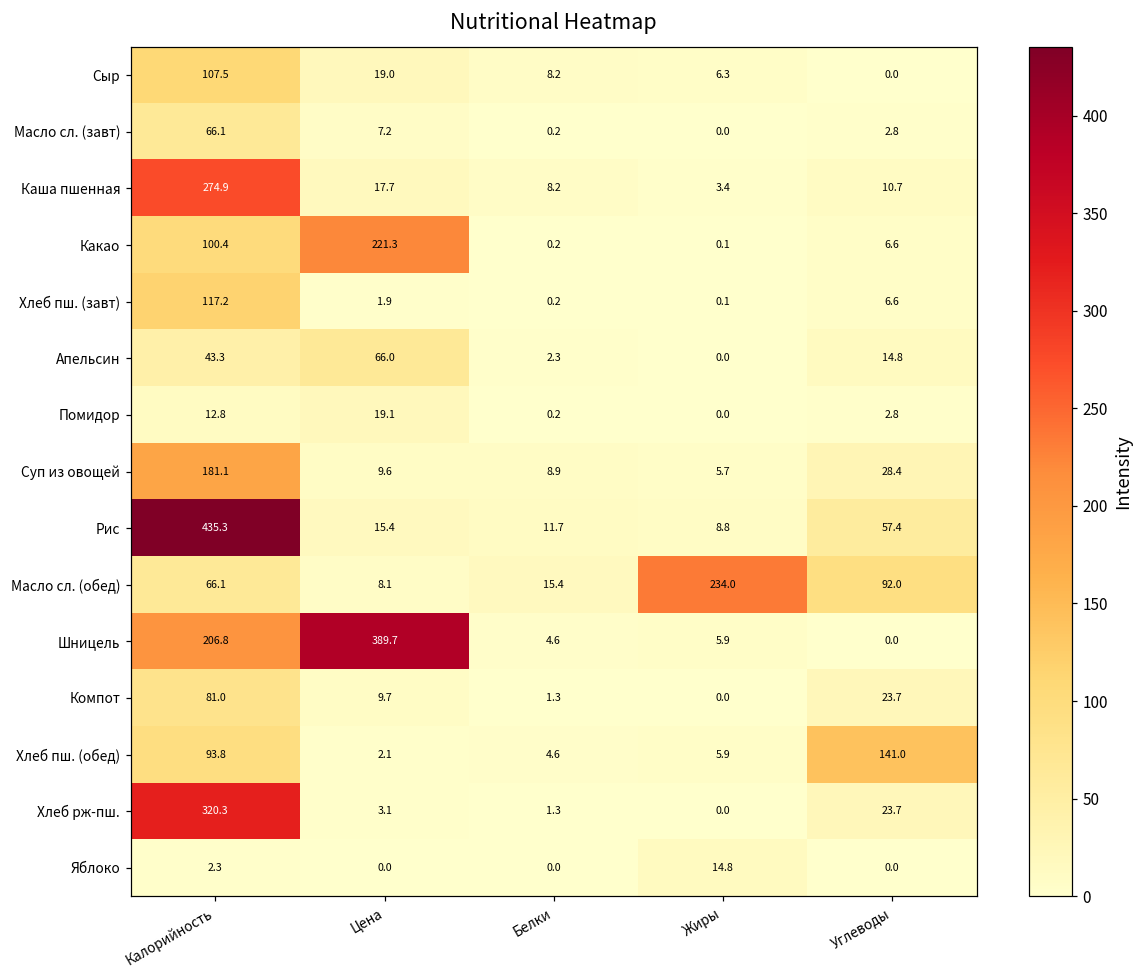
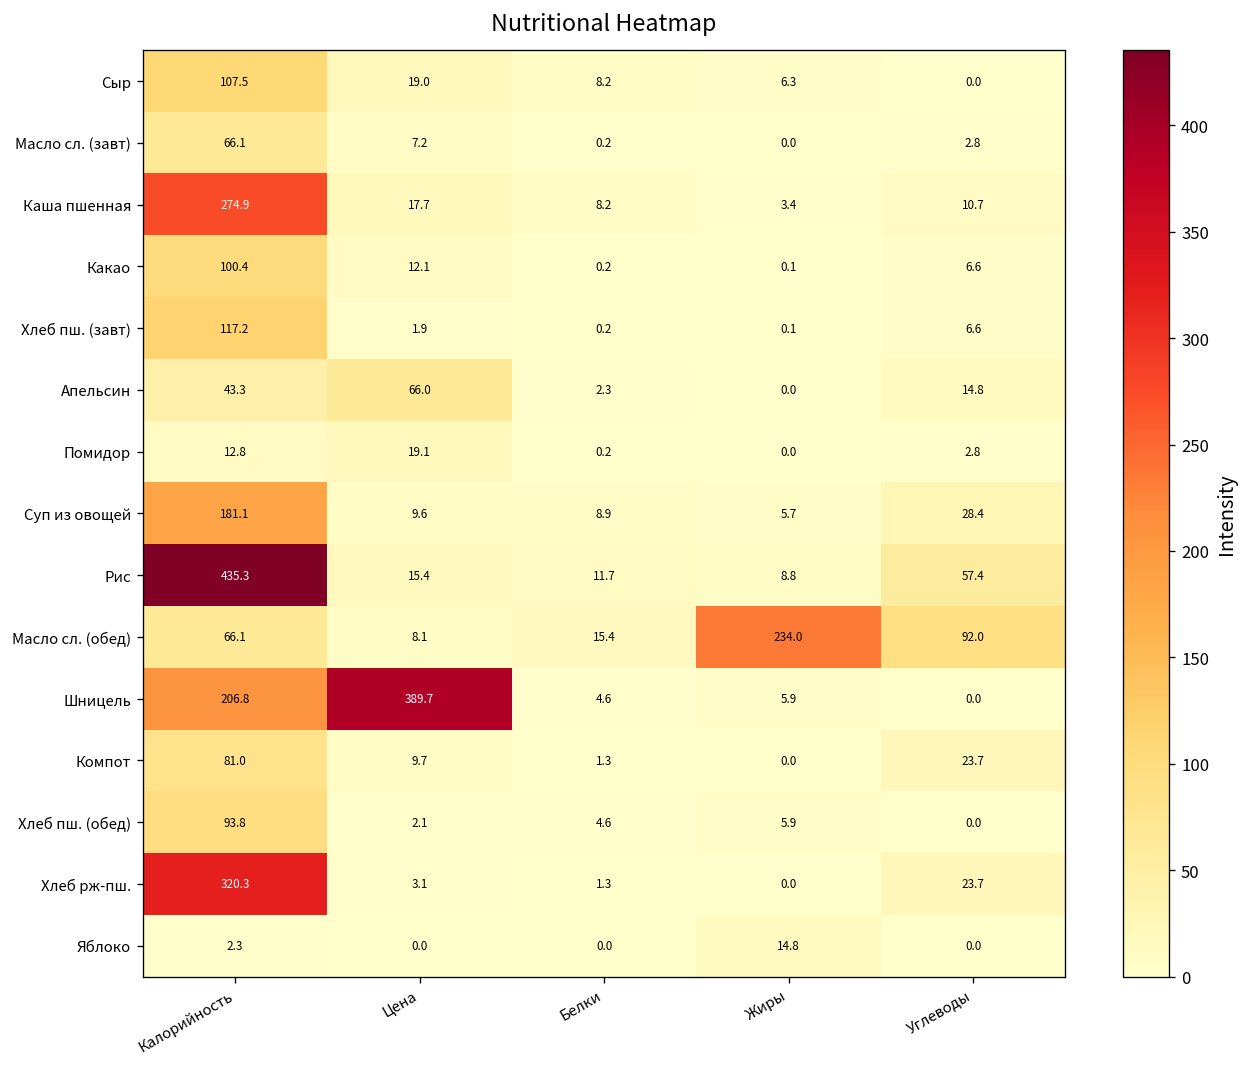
Какао, Цена: 221.3 -> 12.1
Хлеб пш. (обед), Углеводы: 141.0 -> 0.0
